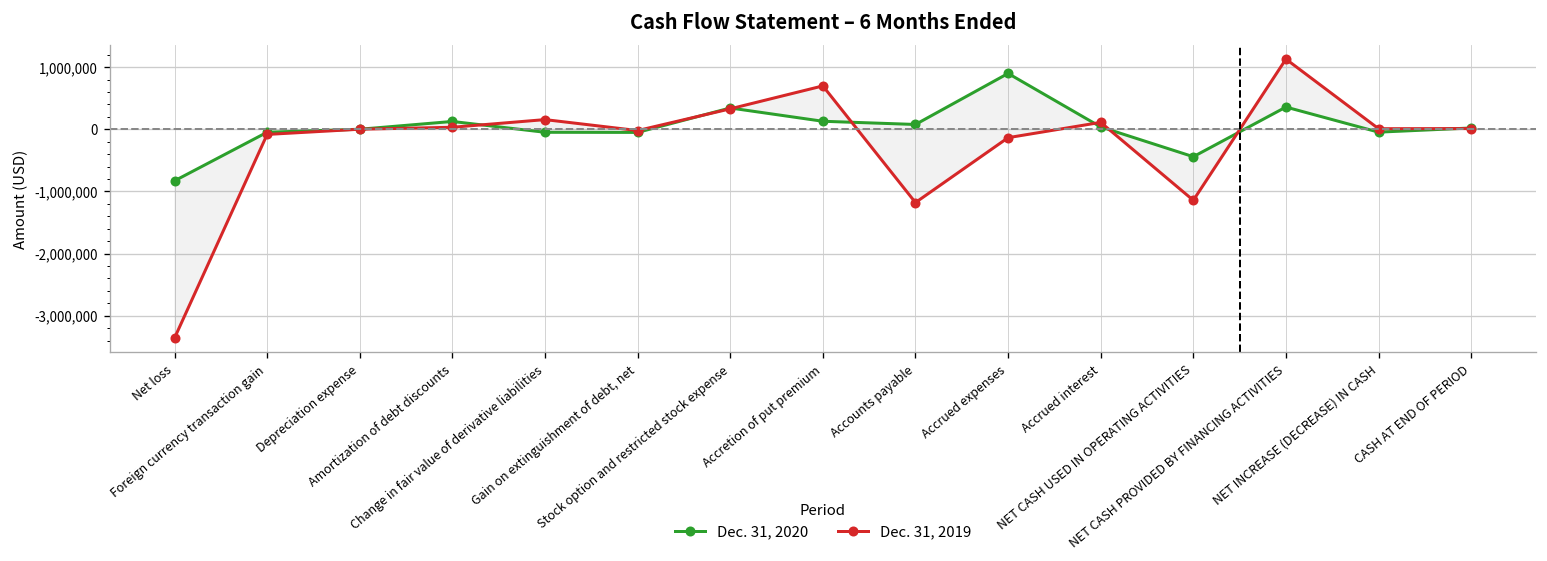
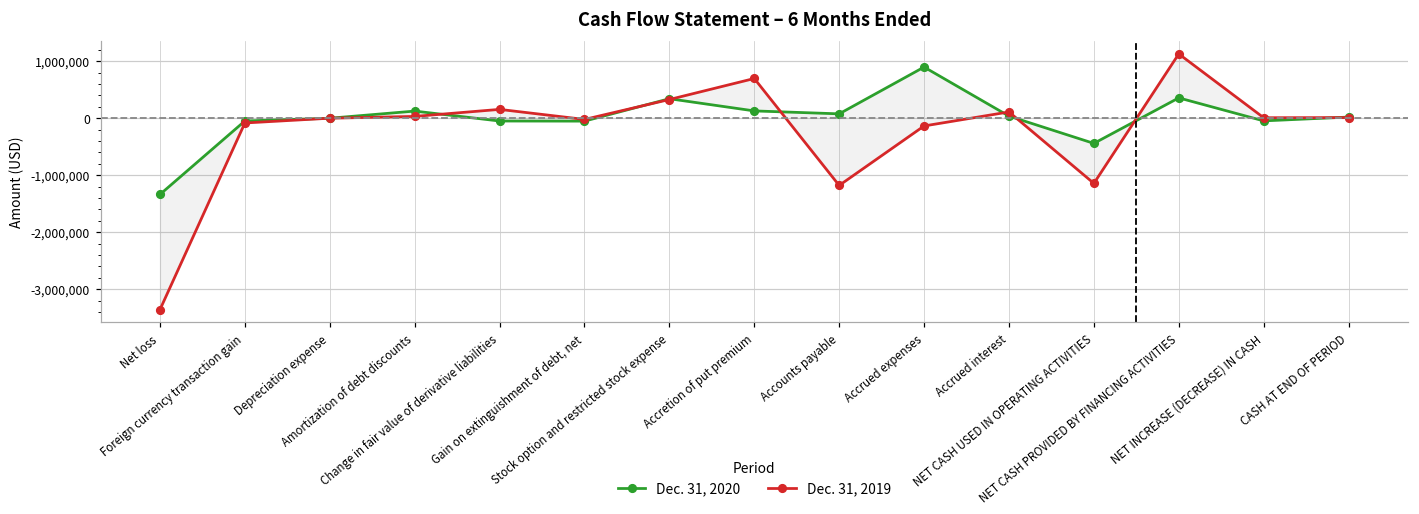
Dec. 31, 2020, Net loss: -800,000 -> -1,300,000
